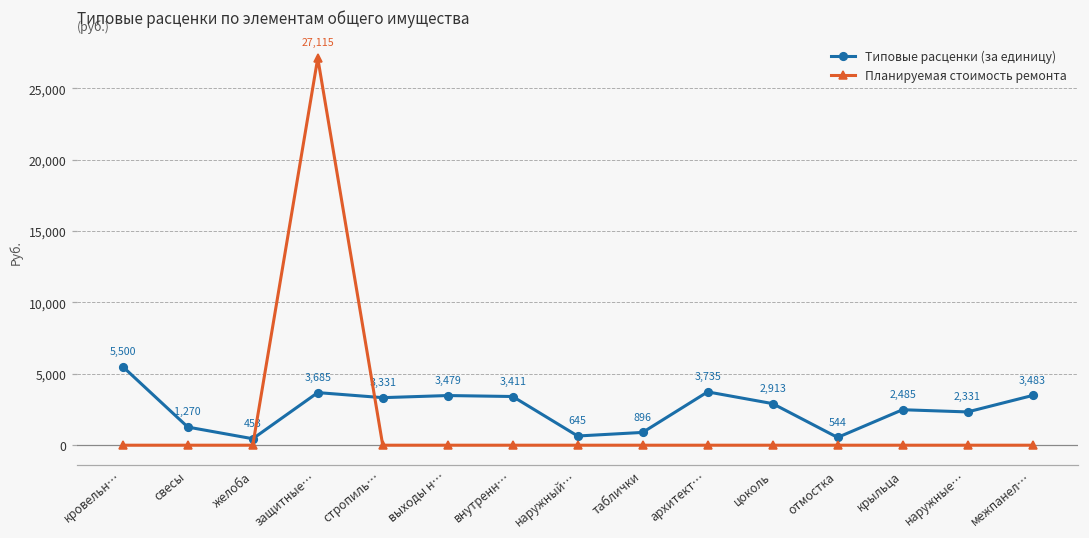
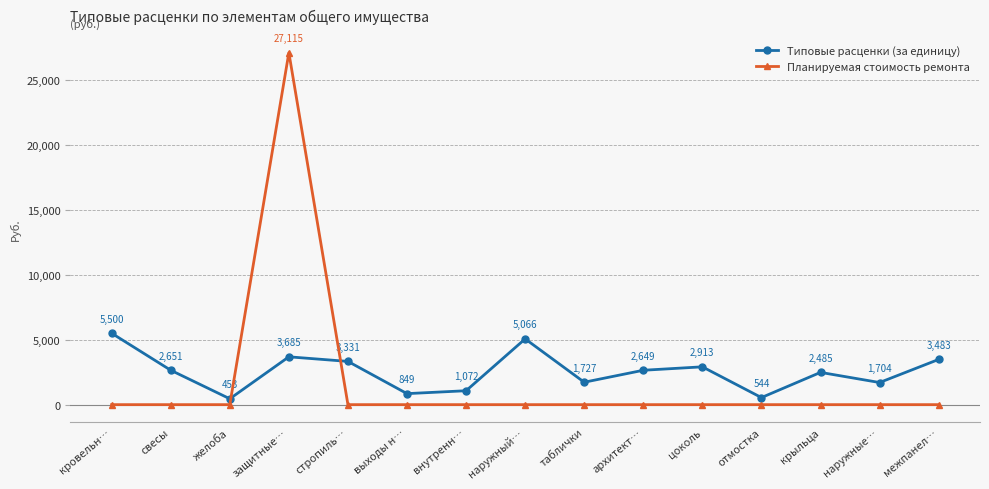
Типовые расценки (за единицу), свесы: 1,270 -> 2,651
Типовые расценки (за единицу), выходы н…: 3,479 -> 849
Типовые расценки (за единицу), внутренн…: 3,411 -> 1,072
Типовые расценки (за единицу), наружный…: 645 -> 5,066
Типовые расценки (за единицу), таблички: 896 -> 1,727
Типовые расценки (за единицу), архитект…: 3,735 -> 2,649
Типовые расценки (за единицу), наружные…: 2,331 -> 1,704
